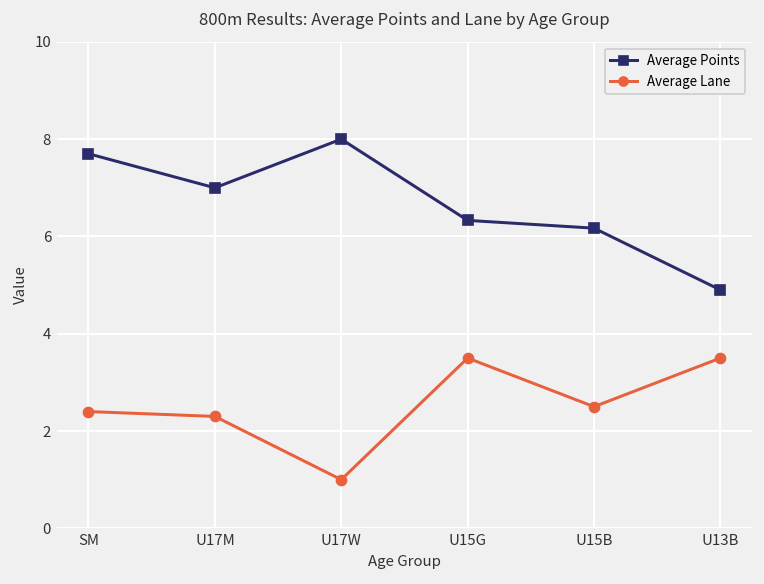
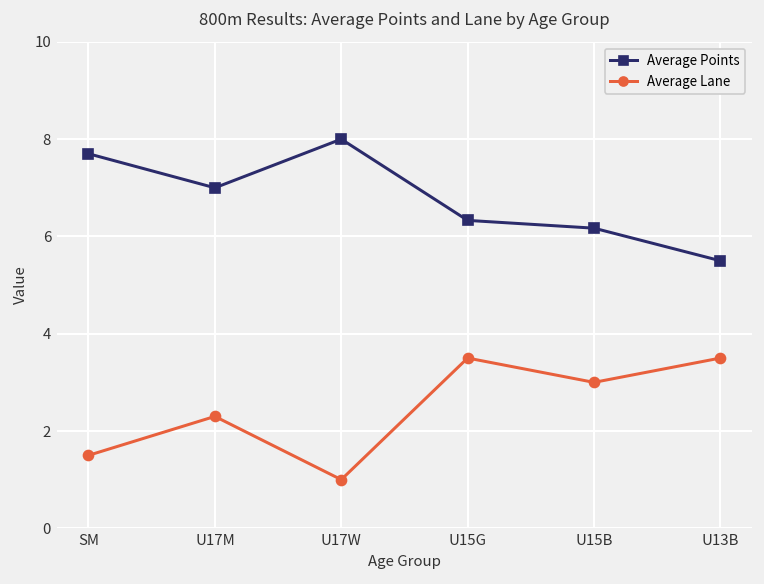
Average Lane, SM: 2.4 -> 1.5
Average Lane, U15B: 2.5 -> 3.0
Average Points, U13B: 4.9 -> 5.5
